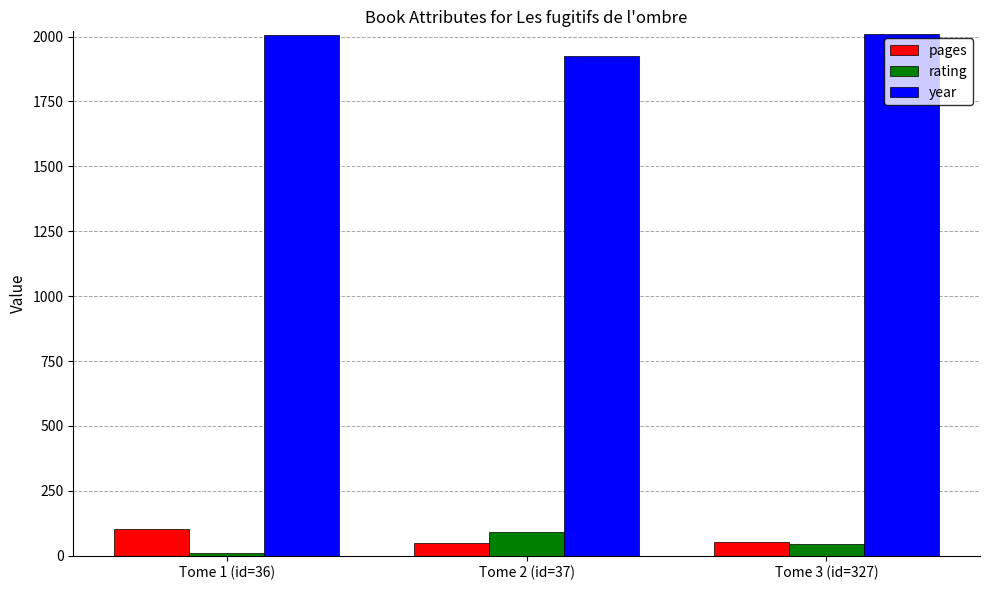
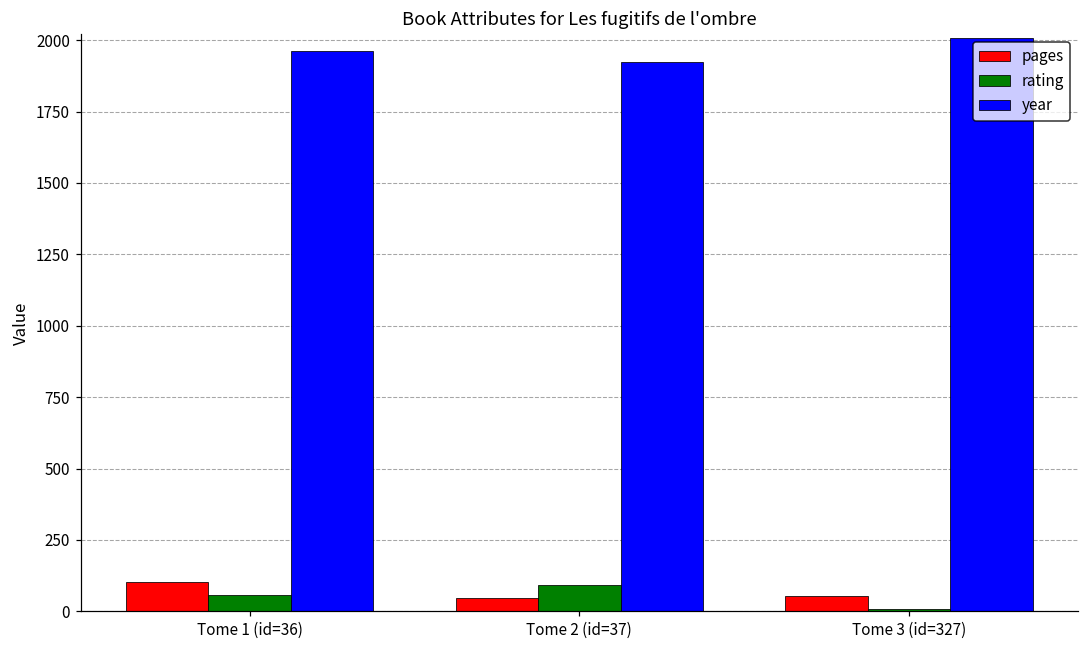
rating, Tome 1 (id=36): 10 -> 60
year, Tome 1 (id=36): 2000 -> 1960
rating, Tome 3 (id=327): 50 -> 10
